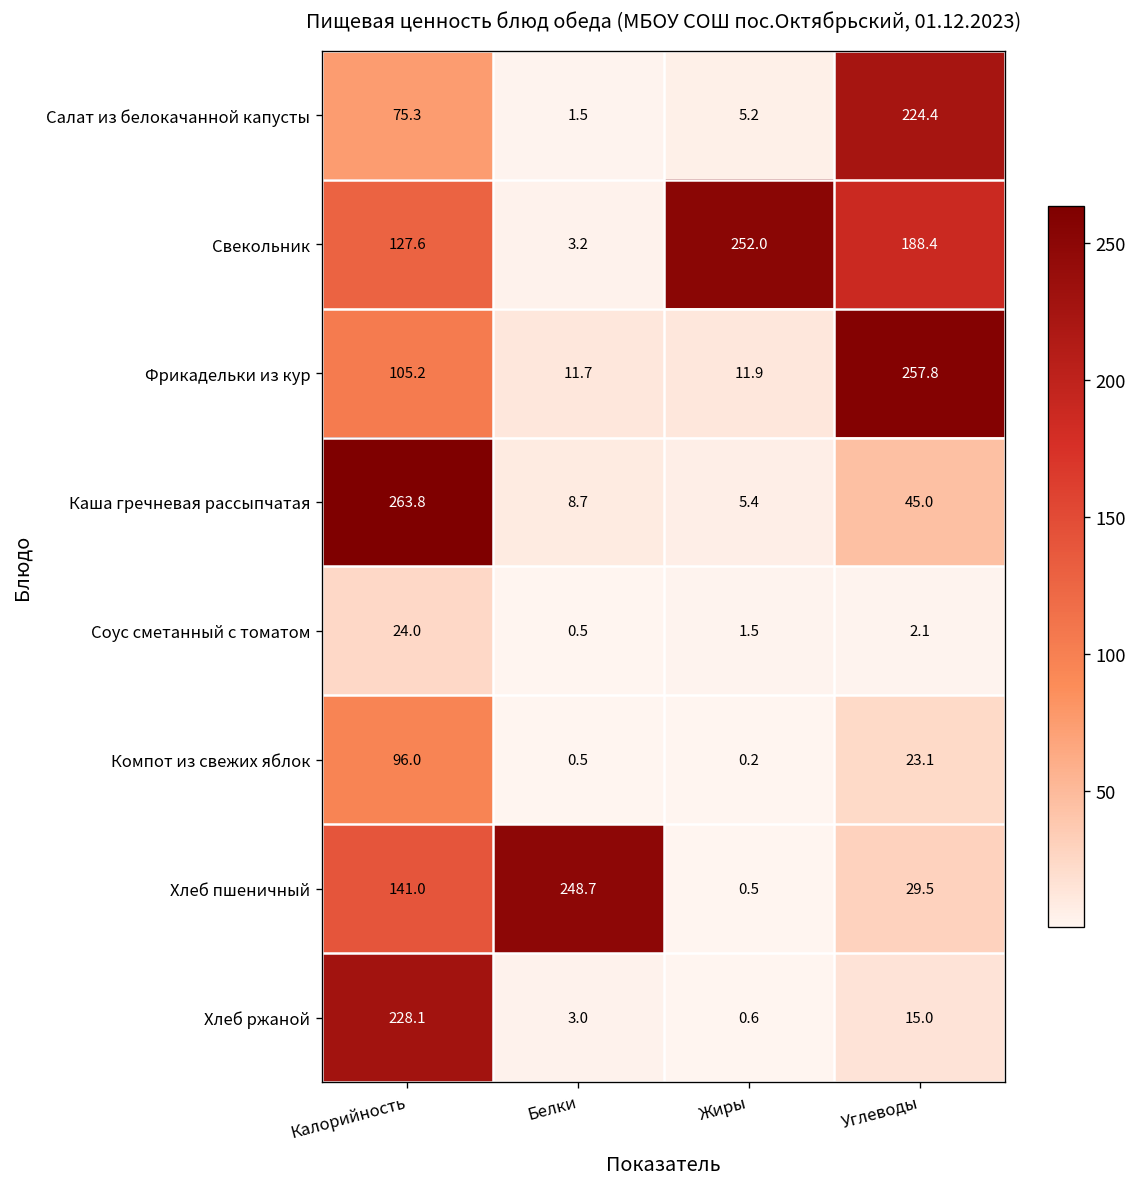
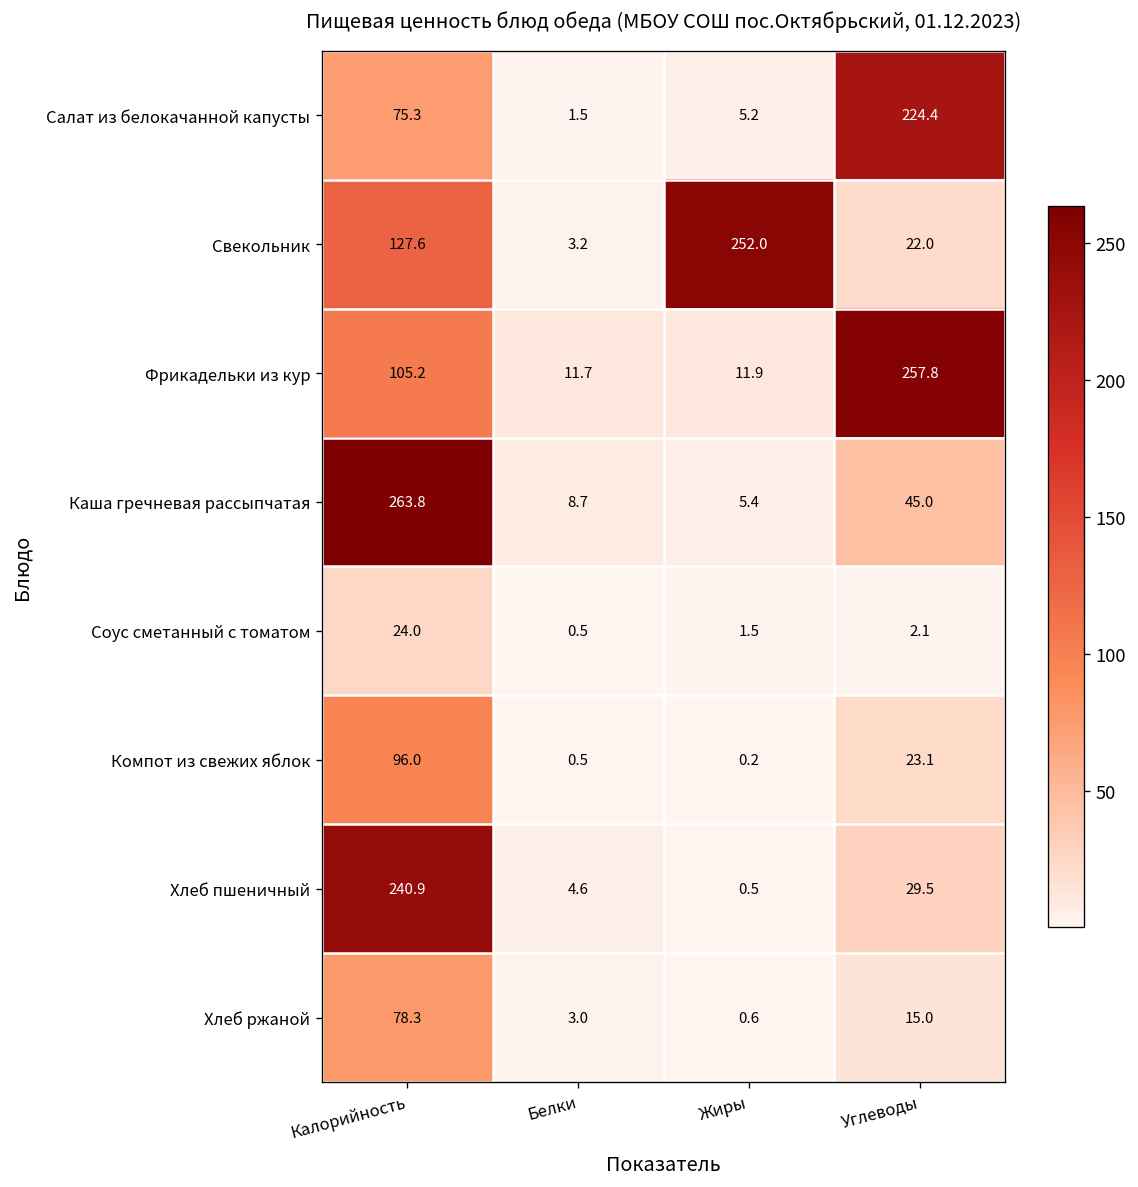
Свекольник, Углеводы: 188.4 -> 22.0
Хлеб пшеничный, Калорийность: 141.0 -> 240.9
Хлеб пшеничный, Белки: 248.7 -> 4.6
Хлеб ржаной, Калорийность: 228.1 -> 78.3
